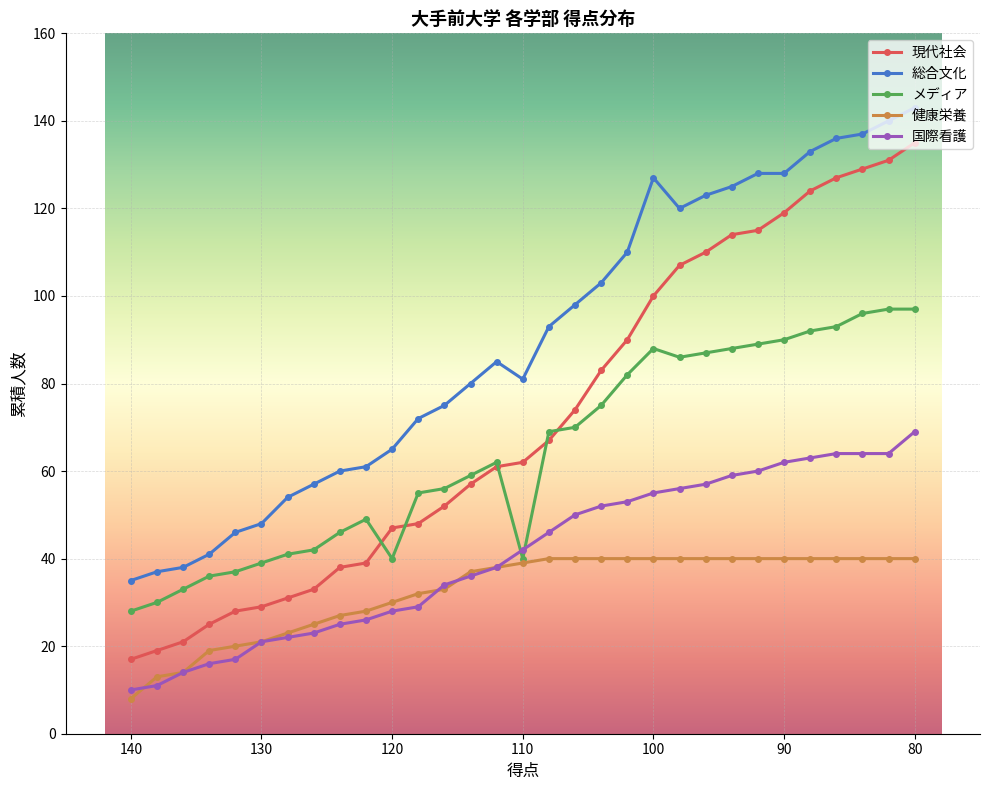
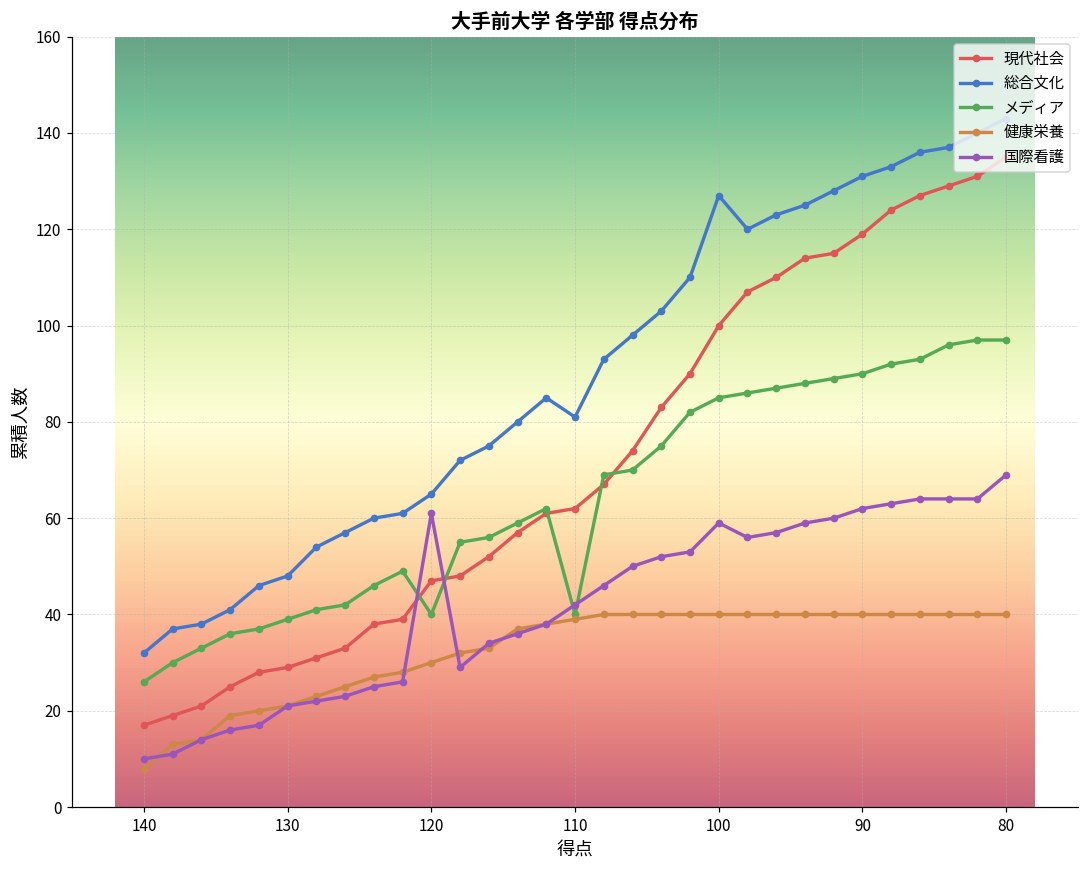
総合文化, 140: 35 -> 32
メディア, 140: 28 -> 26
国際看護, 120: 28 -> 61
メディア, 100: 88 -> 85
国際看護, 100: 55 -> 59
総合文化, 90: 128 -> 131
